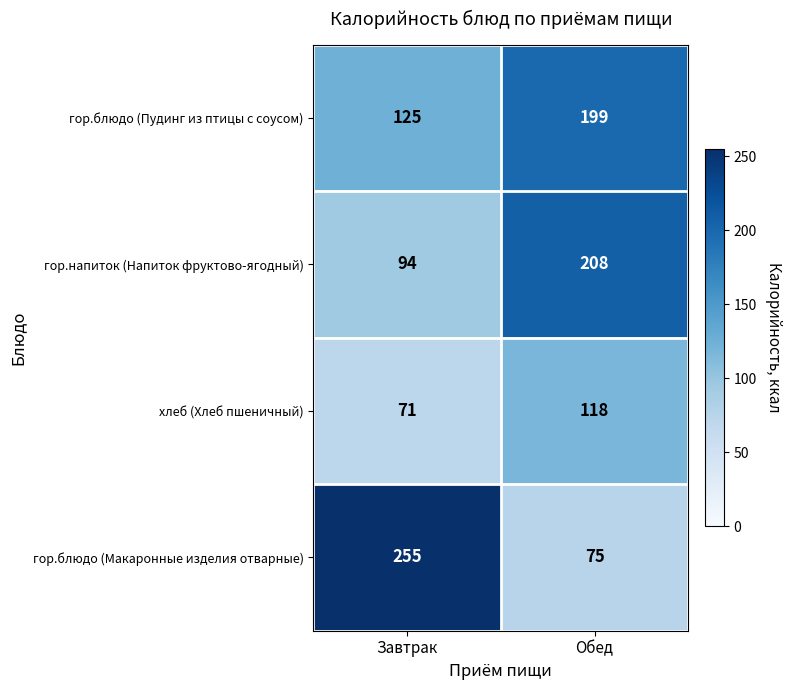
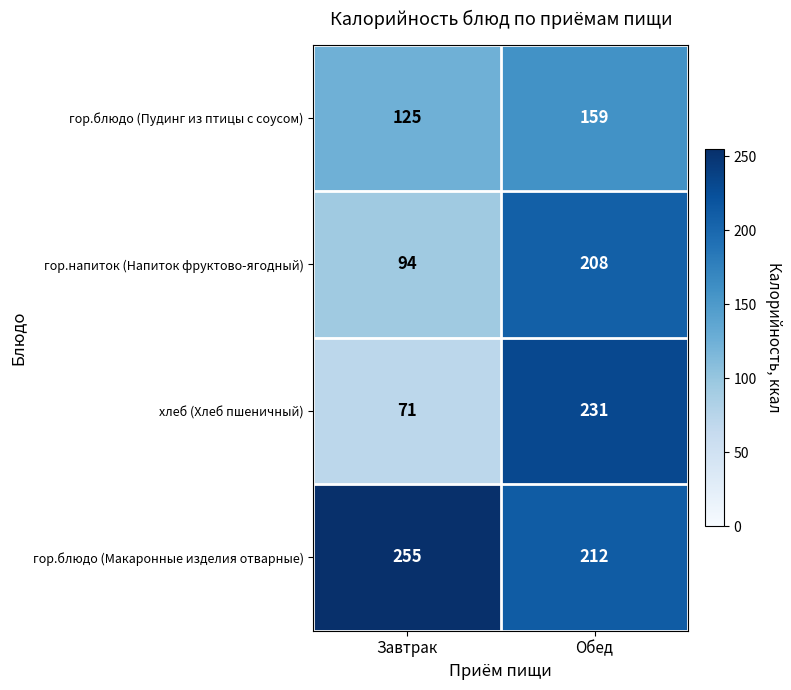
гор.блюдо (Пудинг из птицы с соусом), Обед: 199 -> 159
хлеб (Хлеб пшеничный), Обед: 118 -> 231
гор.блюдо (Макаронные изделия отварные), Обед: 75 -> 212
